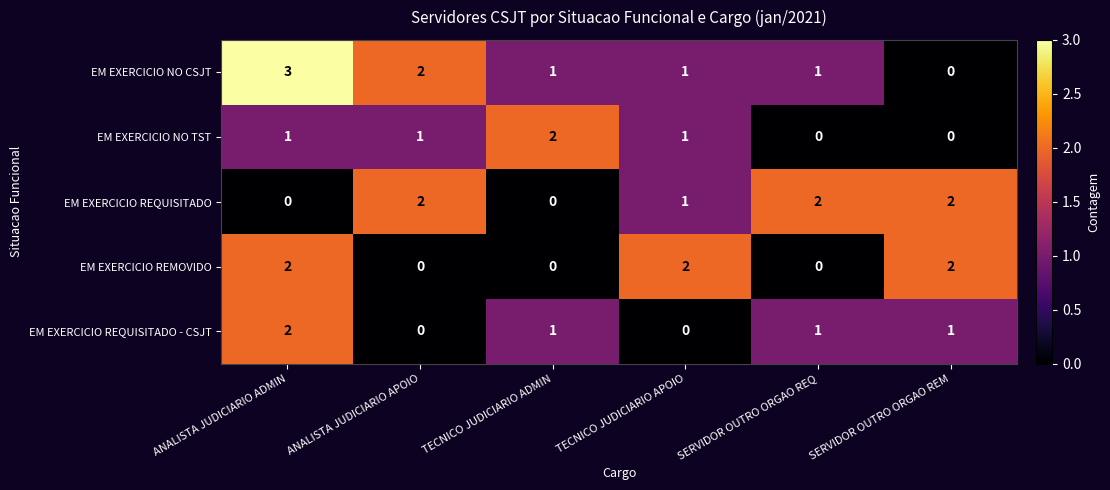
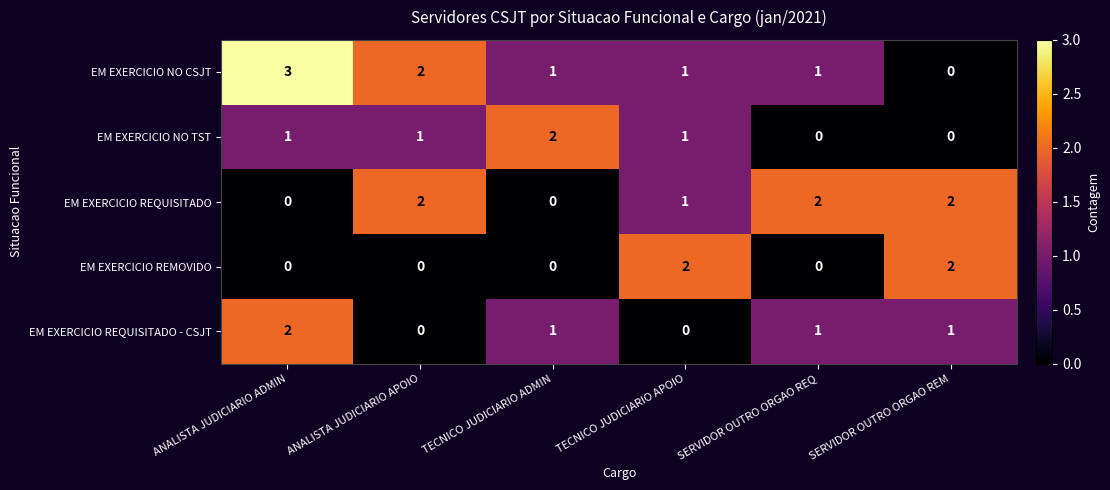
EM EXERCICIO REMOVIDO, ANALISTA JUDICIARIO ADMIN: 2 -> 0
